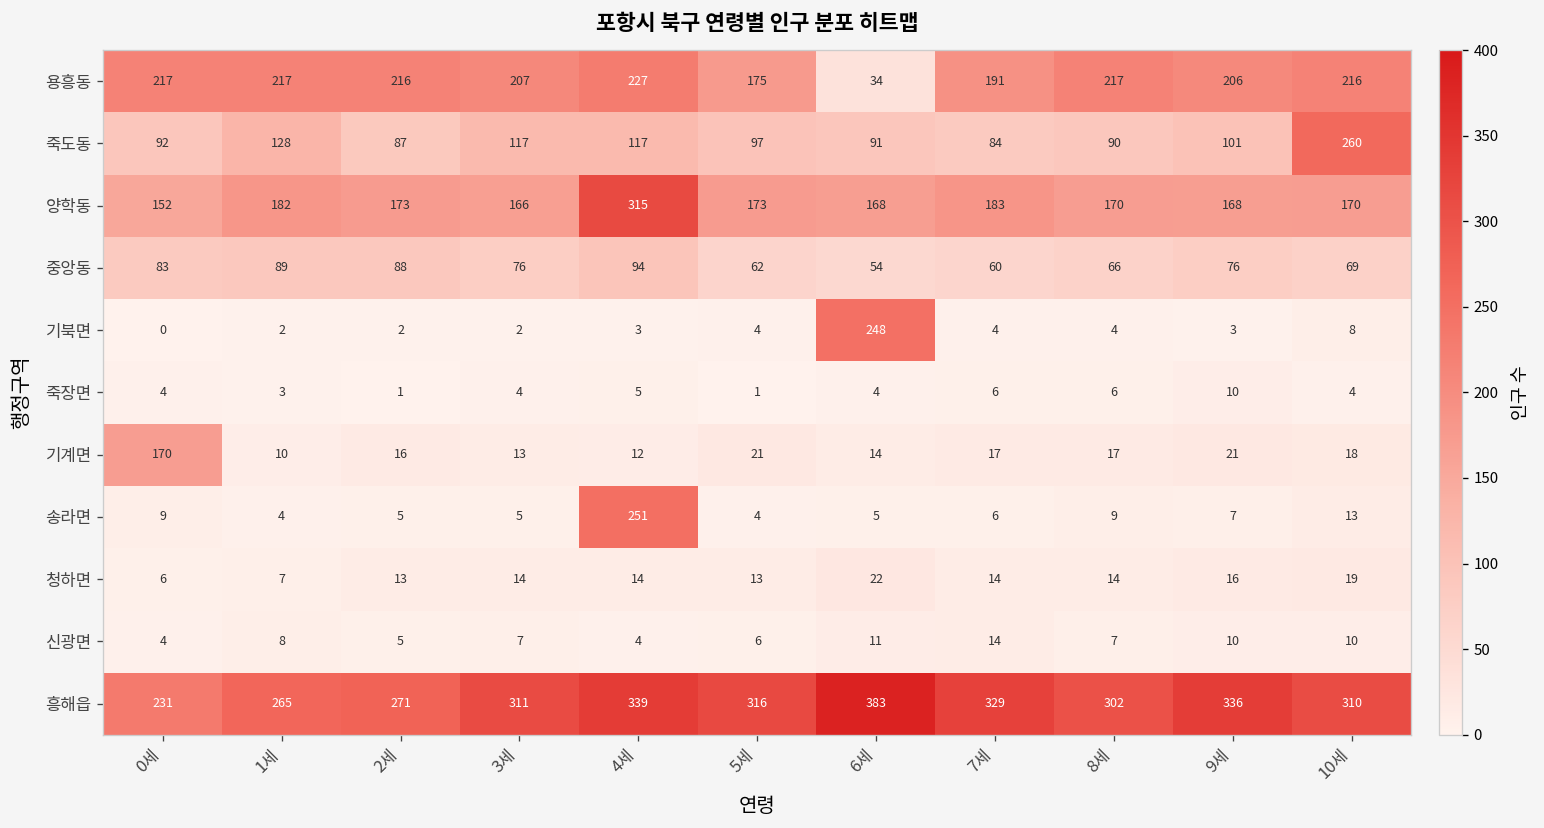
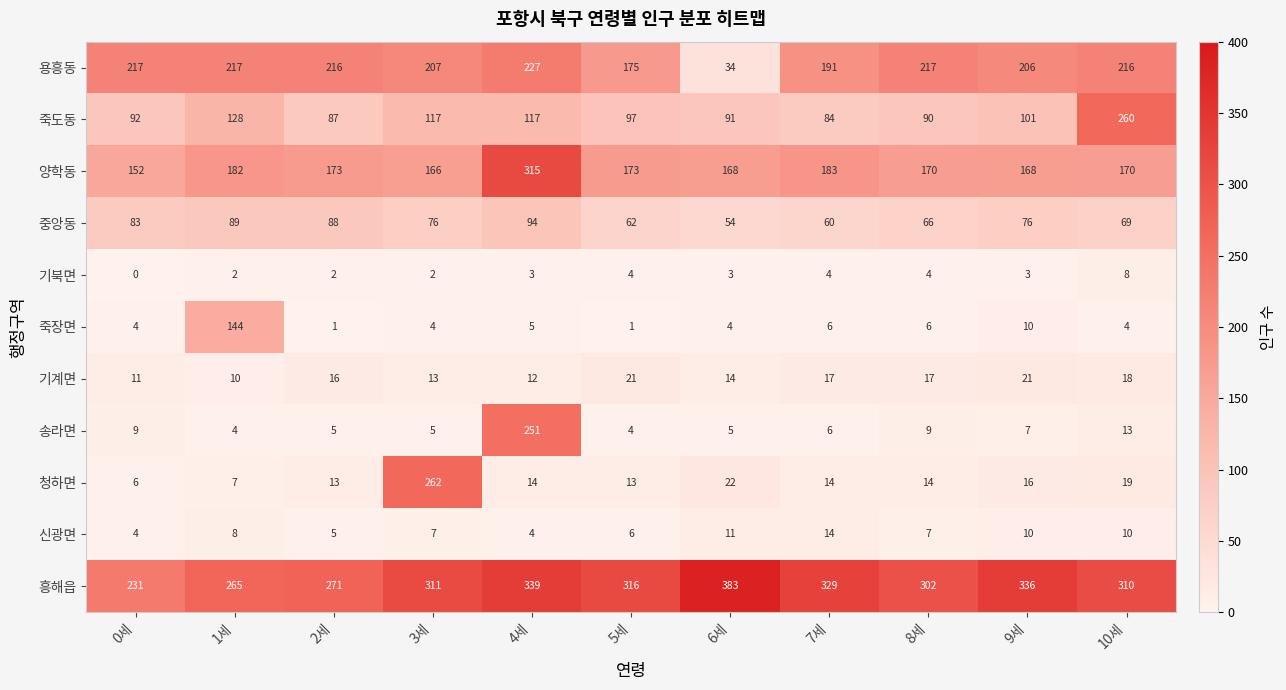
기북면, 6세: 248 -> 3
죽장면, 1세: 3 -> 144
기계면, 0세: 170 -> 11
청하면, 3세: 14 -> 262
